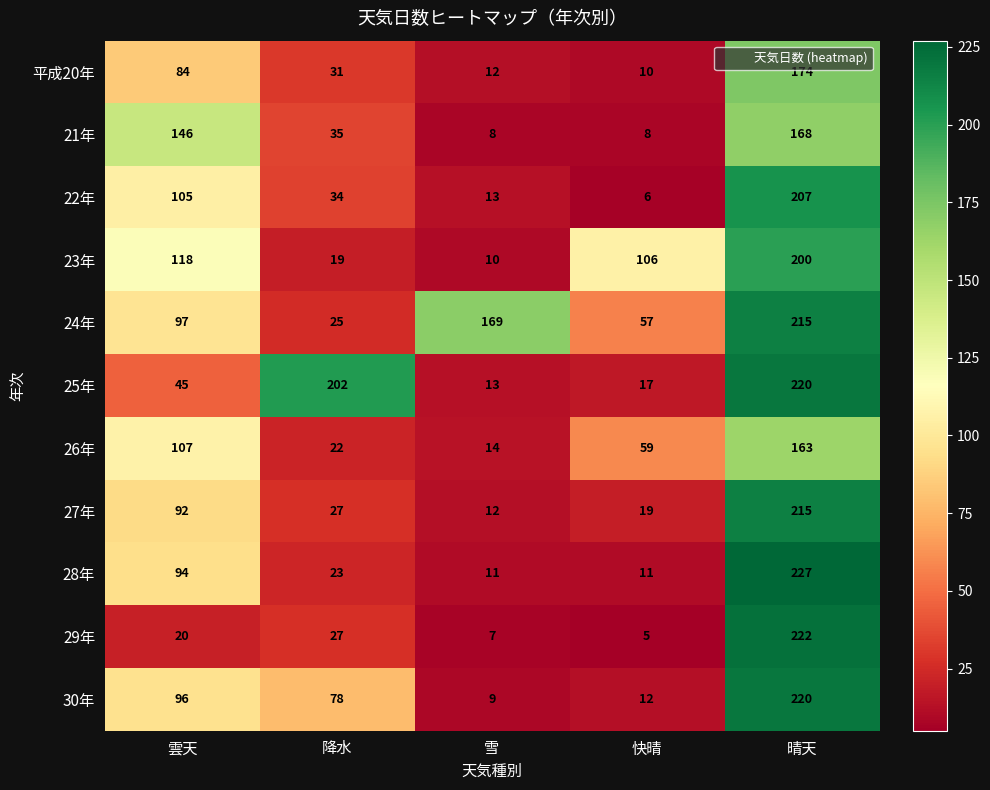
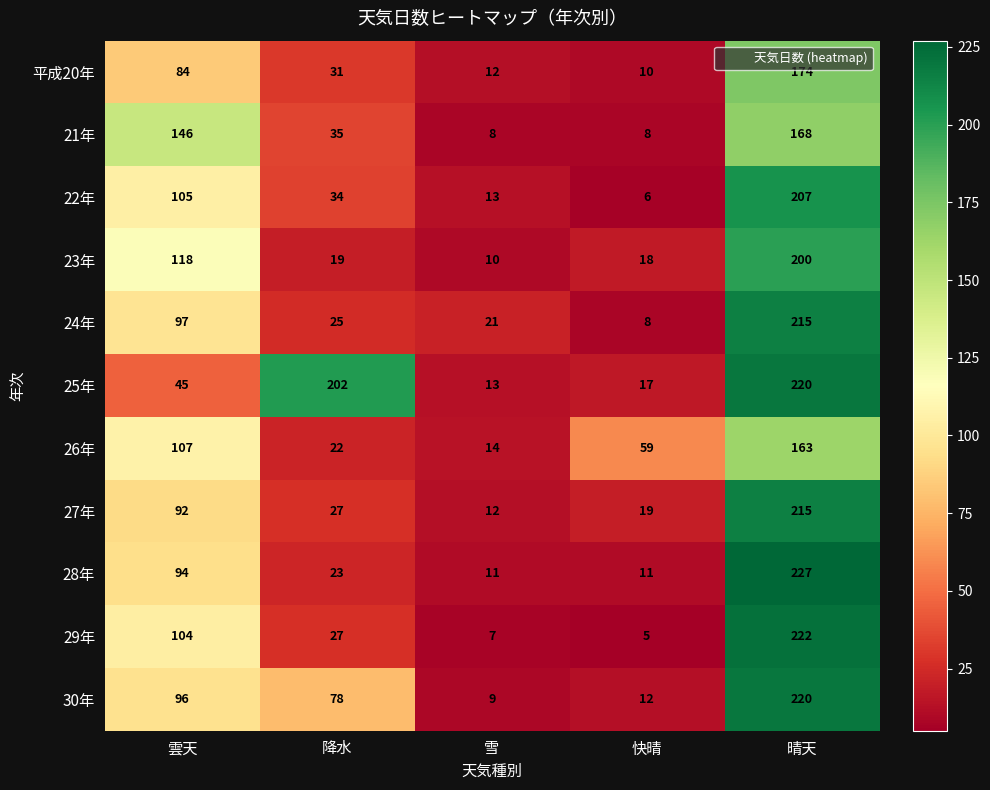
23年, 快晴: 106 -> 18
24年, 雪: 169 -> 21
24年, 快晴: 57 -> 8
29年, 雲天: 20 -> 104
